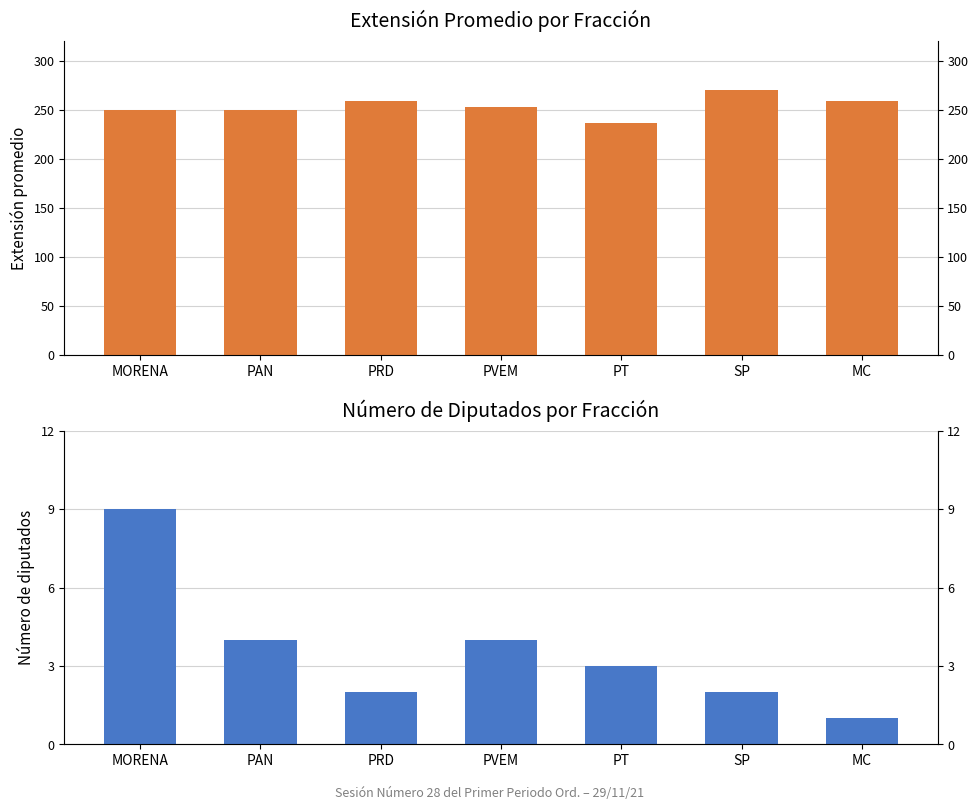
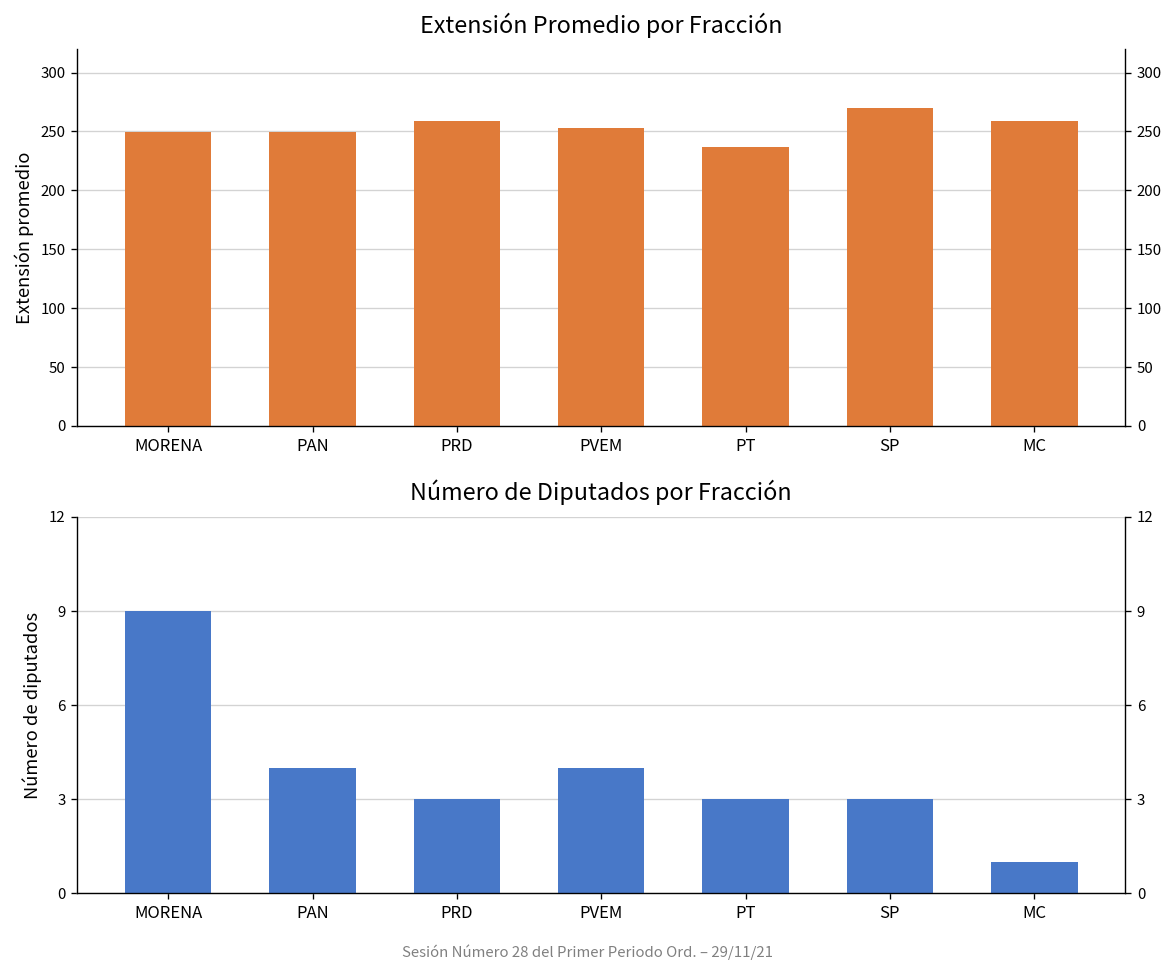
Número de Diputados por Fracción, PRD: 2 -> 3
Número de Diputados por Fracción, SP: 2 -> 3
